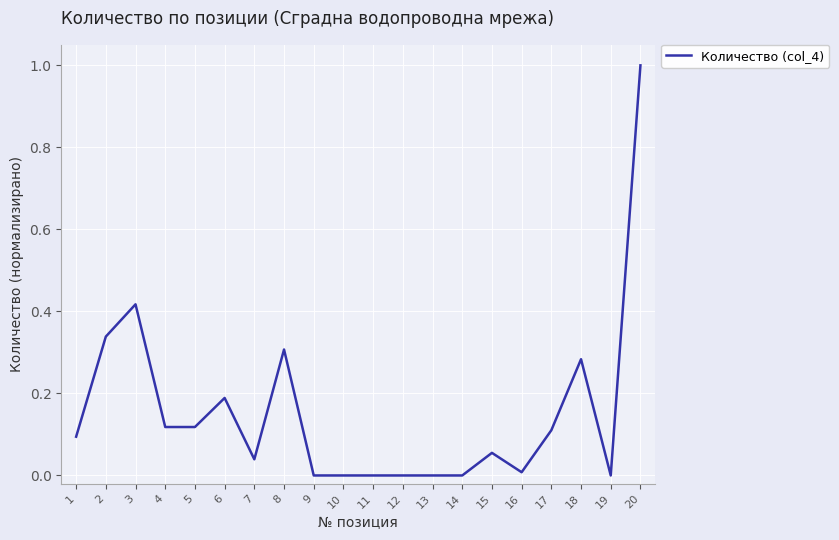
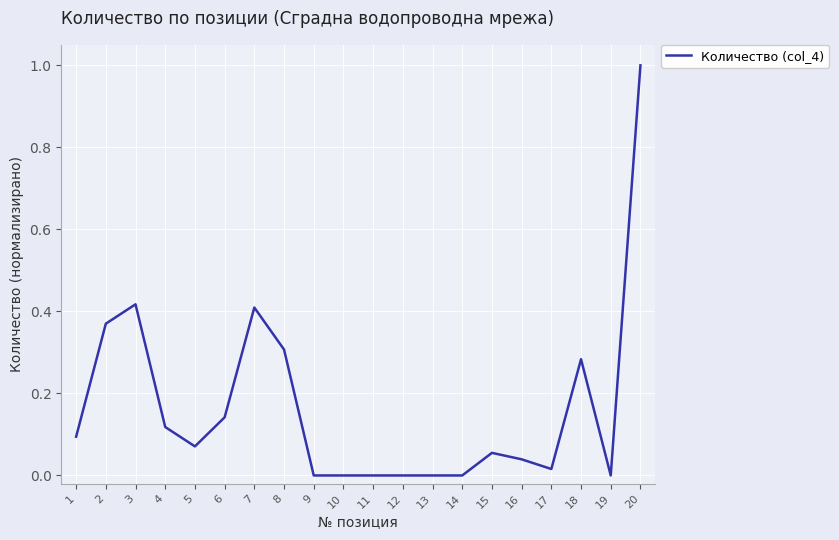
2: 0.34 -> 0.37
5: 0.12 -> 0.07
6: 0.19 -> 0.14
7: 0.04 -> 0.41
16: 0.01 -> 0.04
17: 0.11 -> 0.02
